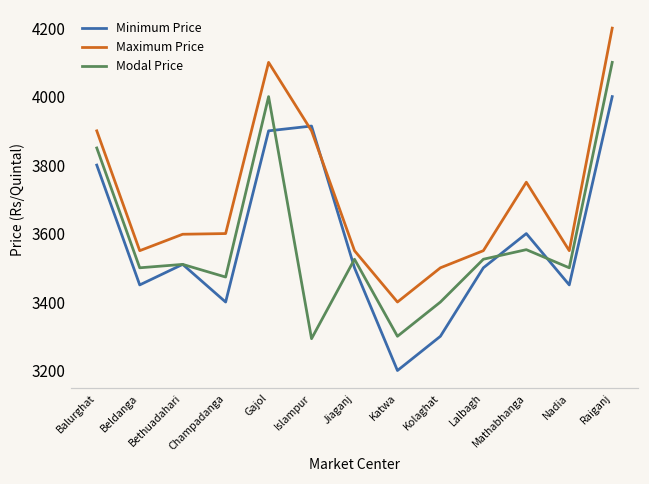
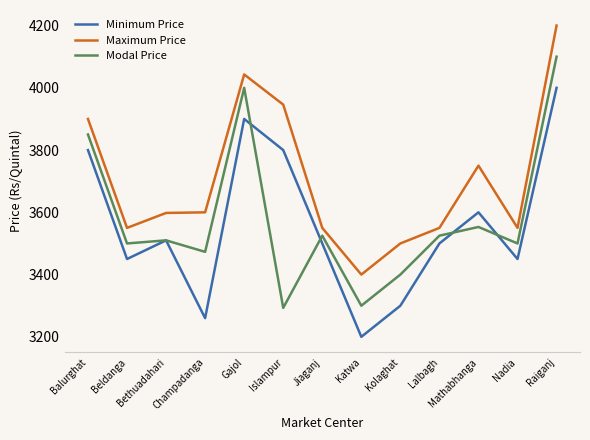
Minimum Price, Champadanga: 3400 -> 3260
Maximum Price, Gajol: 4100 -> 4040
Minimum Price, Islampur: 3910 -> 3800
Maximum Price, Islampur: 3900 -> 3950
